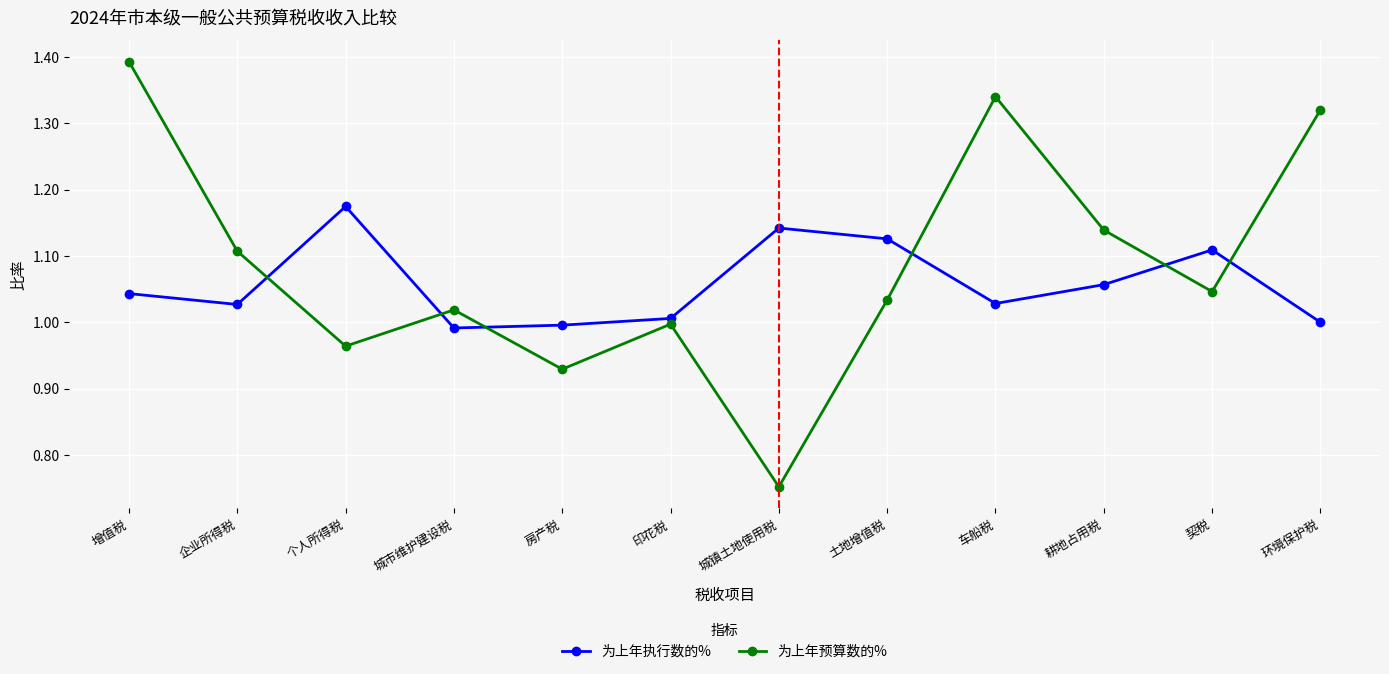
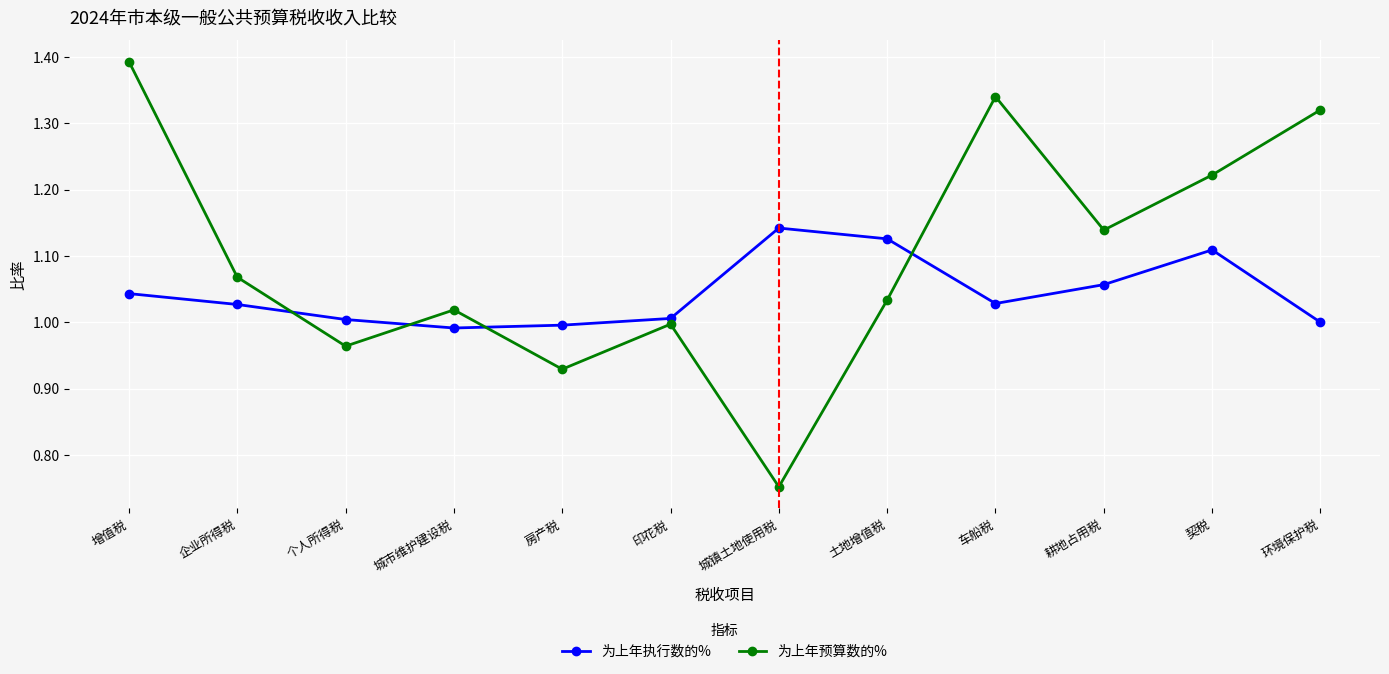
为上年预算数的%, 企业所得税: 1.11 -> 1.07
为上年执行数的%, 个人所得税: 1.17 -> 1.00
为上年预算数的%, 契税: 1.05 -> 1.22
